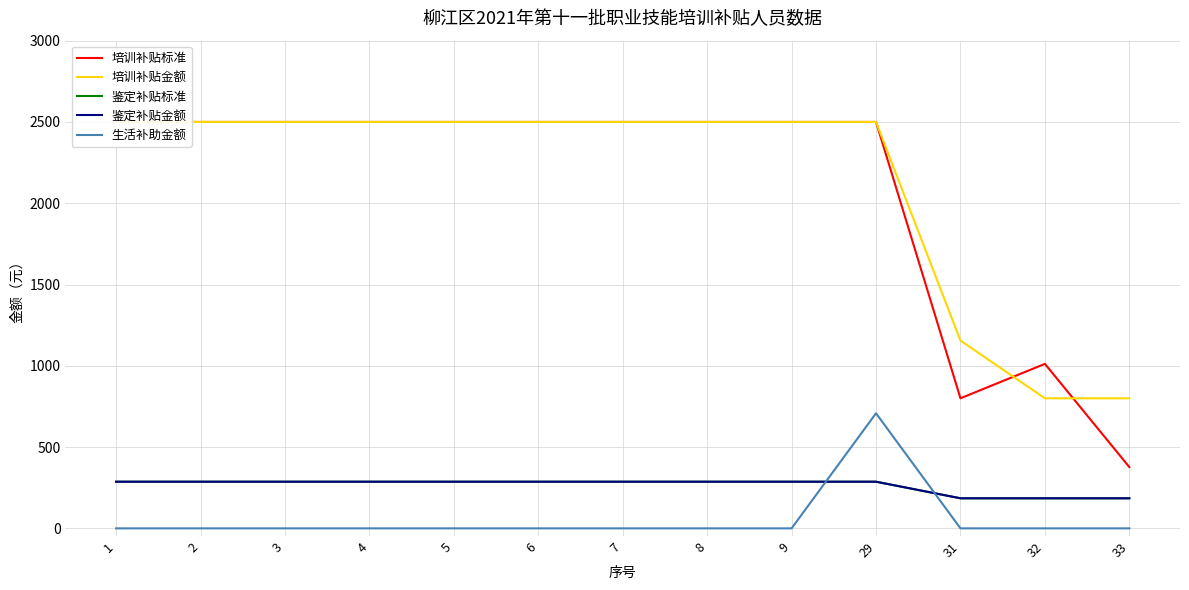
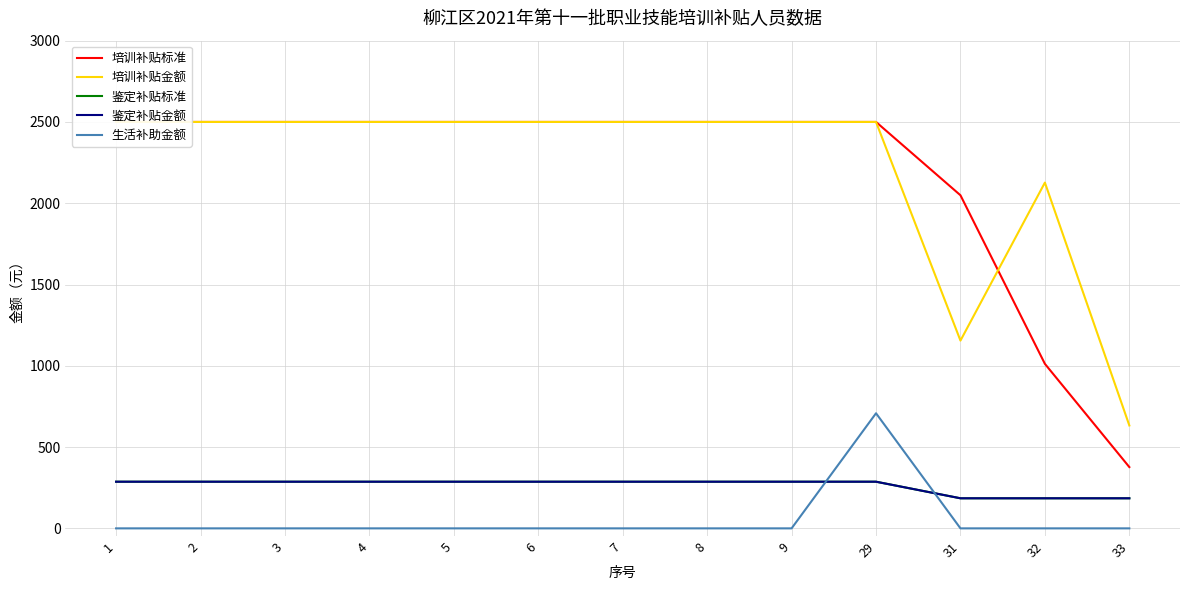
培训补贴标准, 31: 800 -> 2050
培训补贴金额, 32: 800 -> 2130
培训补贴金额, 33: 800 -> 630
